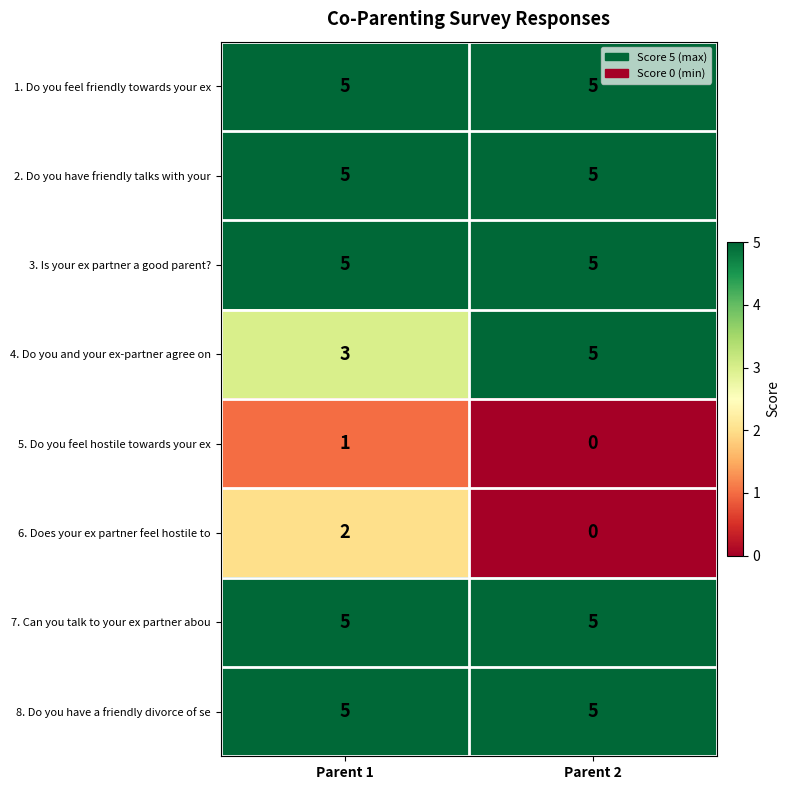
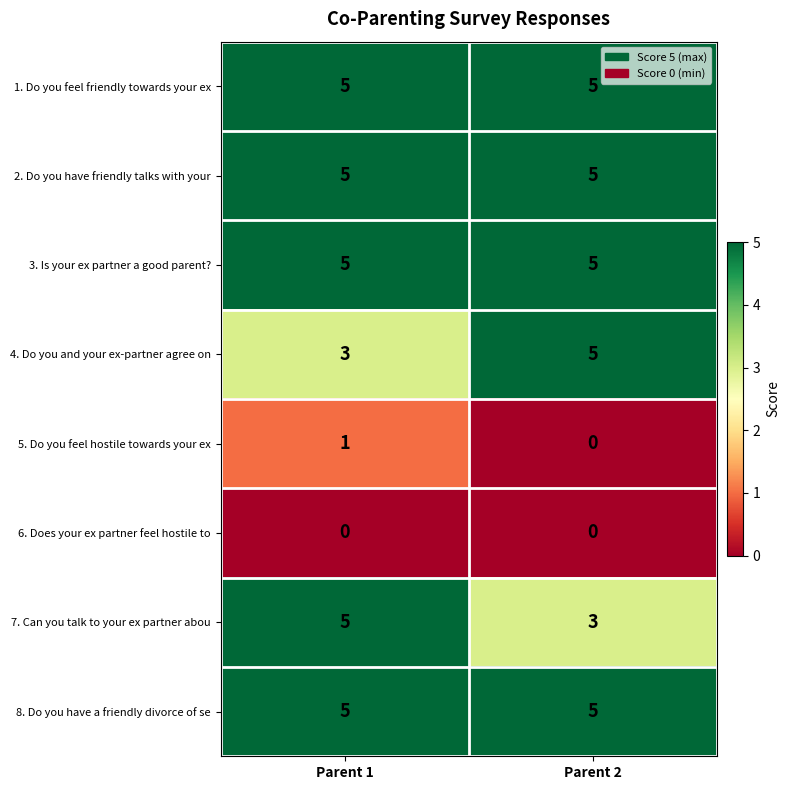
6. Does your ex partner feel hostile to, Parent 1: 2 -> 0
7. Can you talk to your ex partner abou, Parent 2: 5 -> 3
